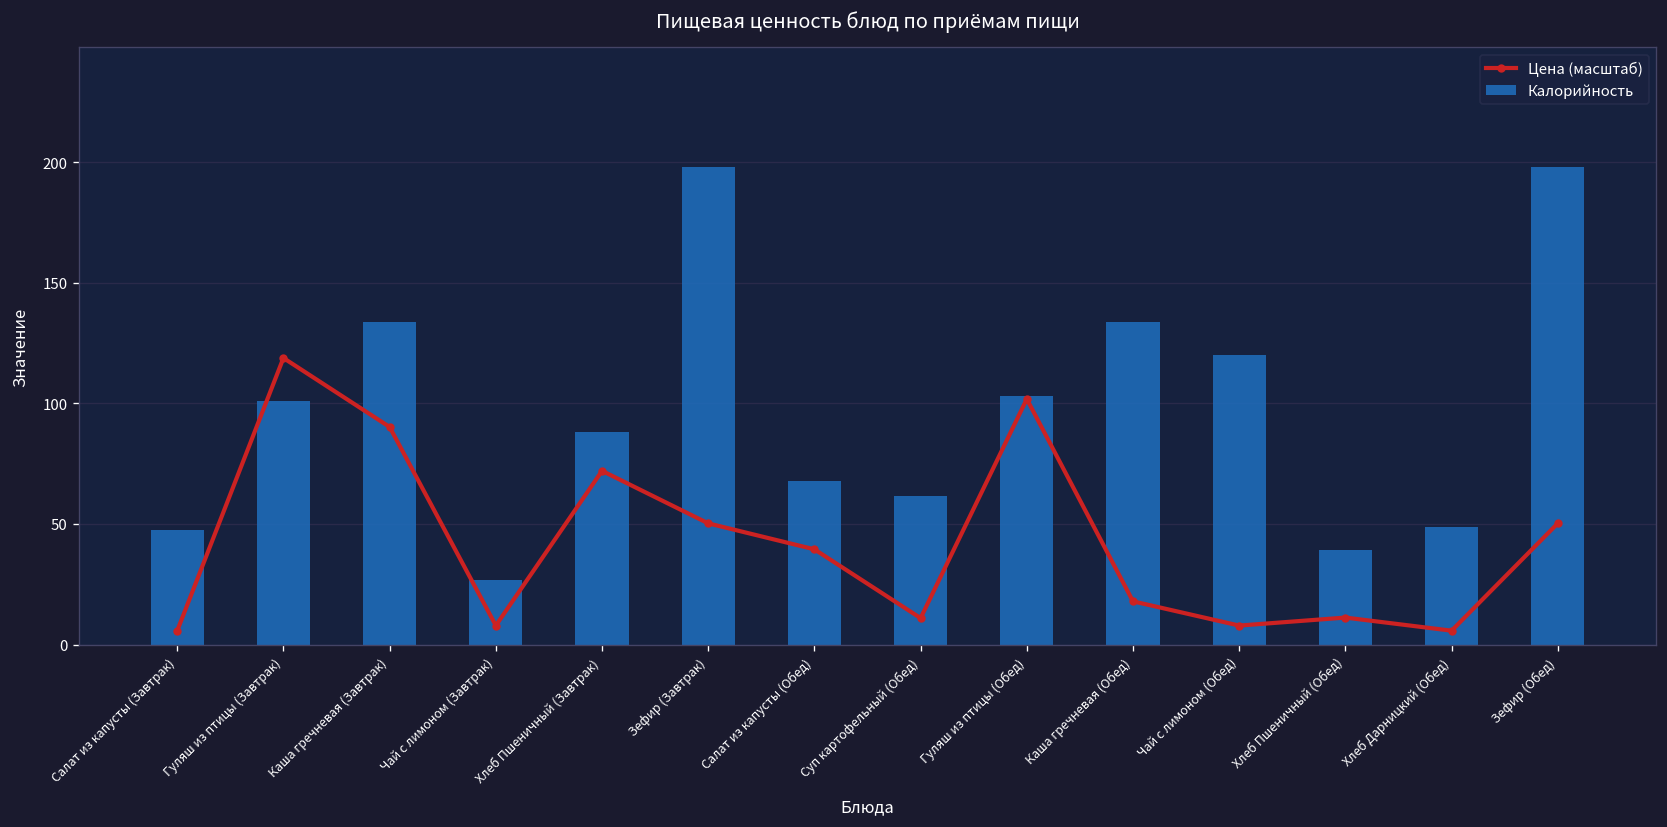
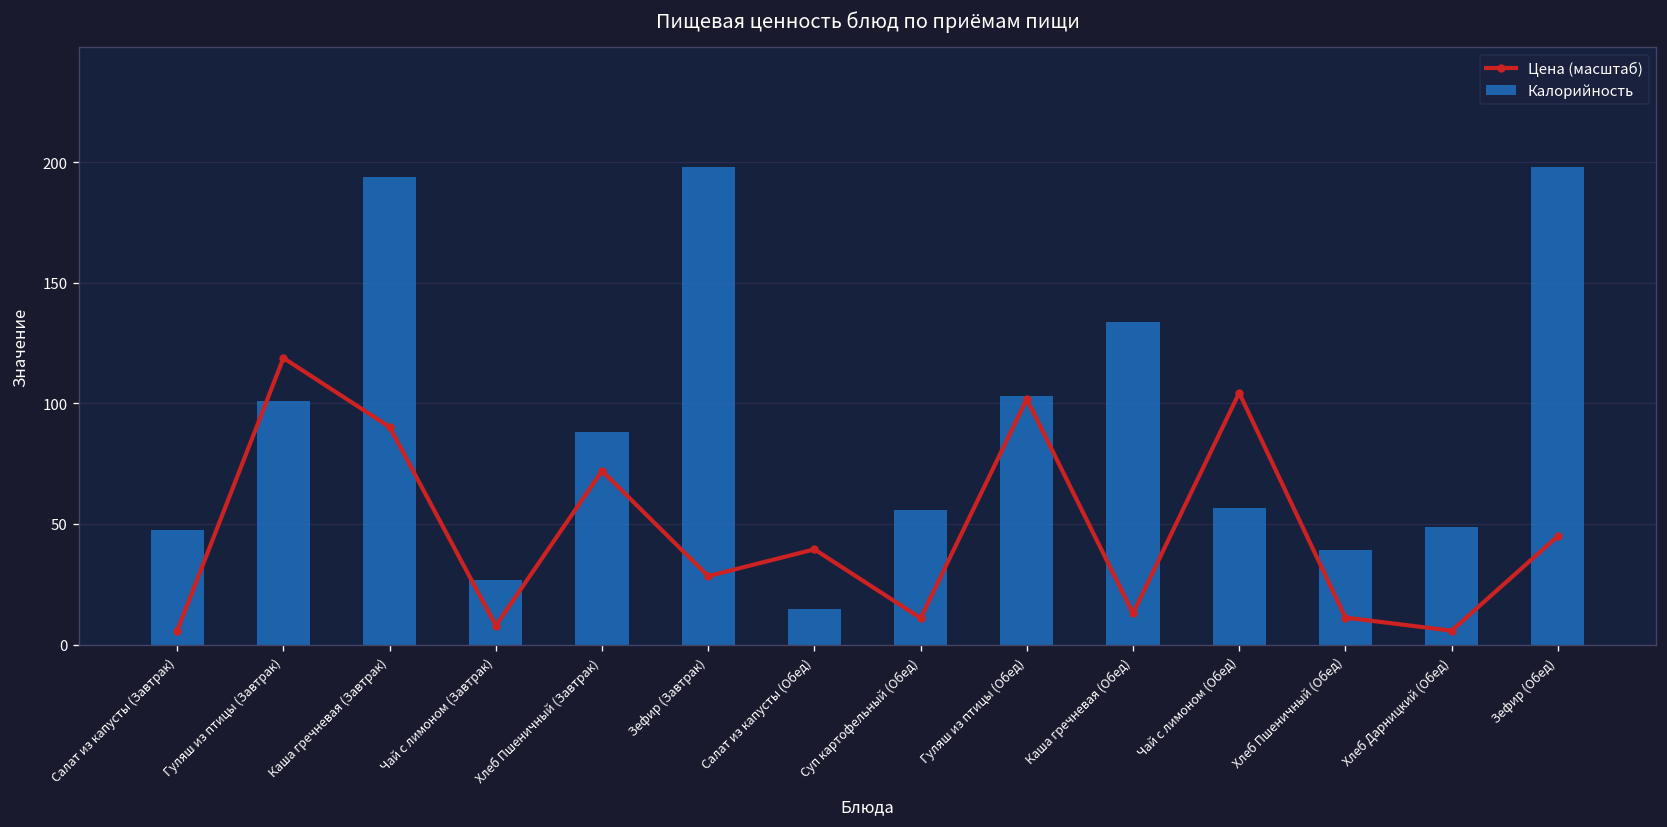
Калорийность, Каша гречневая (Завтрак): 134 -> 194
Цена (масштаб), Зефир (Завтрак): 50 -> 28
Калорийность, Салат из капусты (Обед): 68 -> 15
Калорийность, Суп картофельный (Обед): 62 -> 56
Цена (масштаб), Каша гречневая (Обед): 18 -> 13
Цена (масштаб), Чай с лимоном (Обед): 8 -> 104
Калорийность, Чай с лимоном (Обед): 120 -> 57
Цена (масштаб), Зефир (Обед): 50 -> 45
